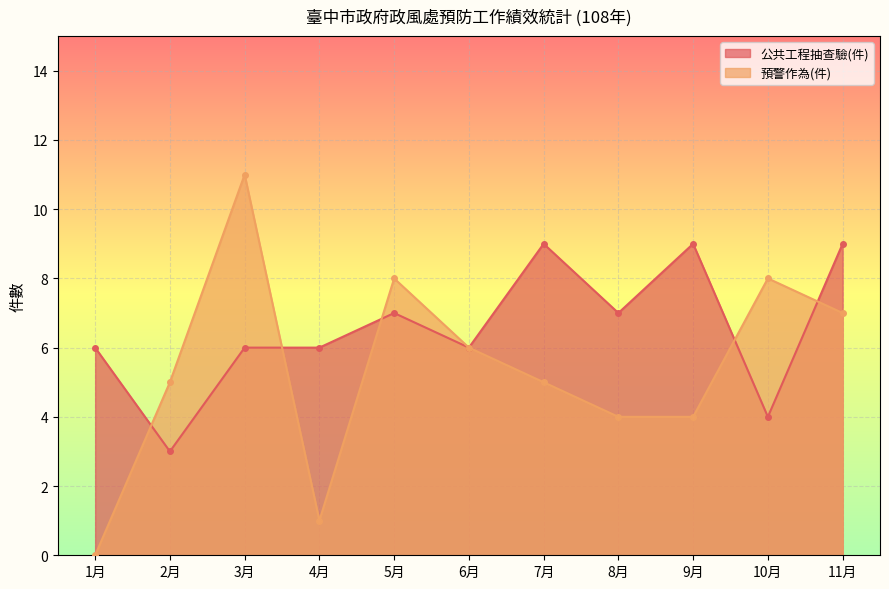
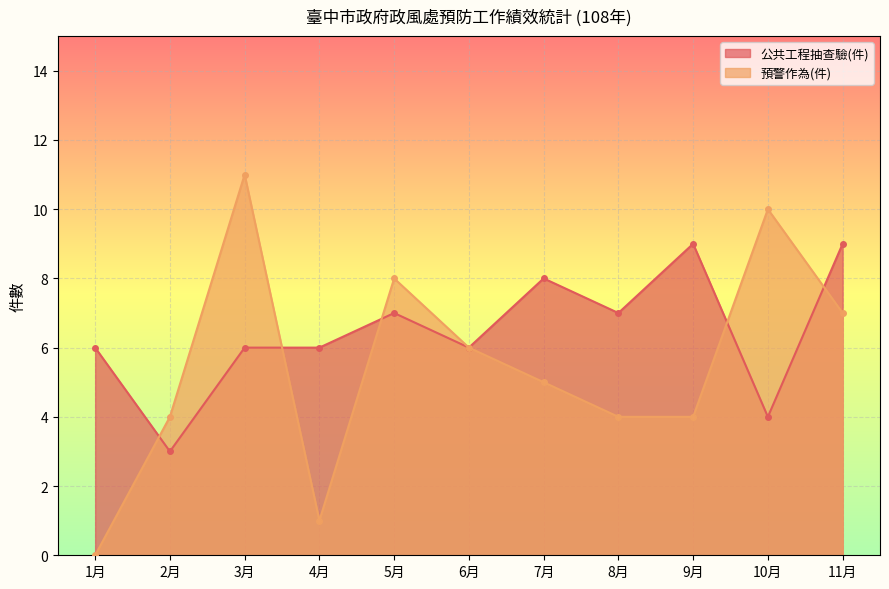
預警作為(件), 2月: 5 -> 4
公共工程抽查驗(件), 7月: 9 -> 8
預警作為(件), 10月: 8 -> 10
